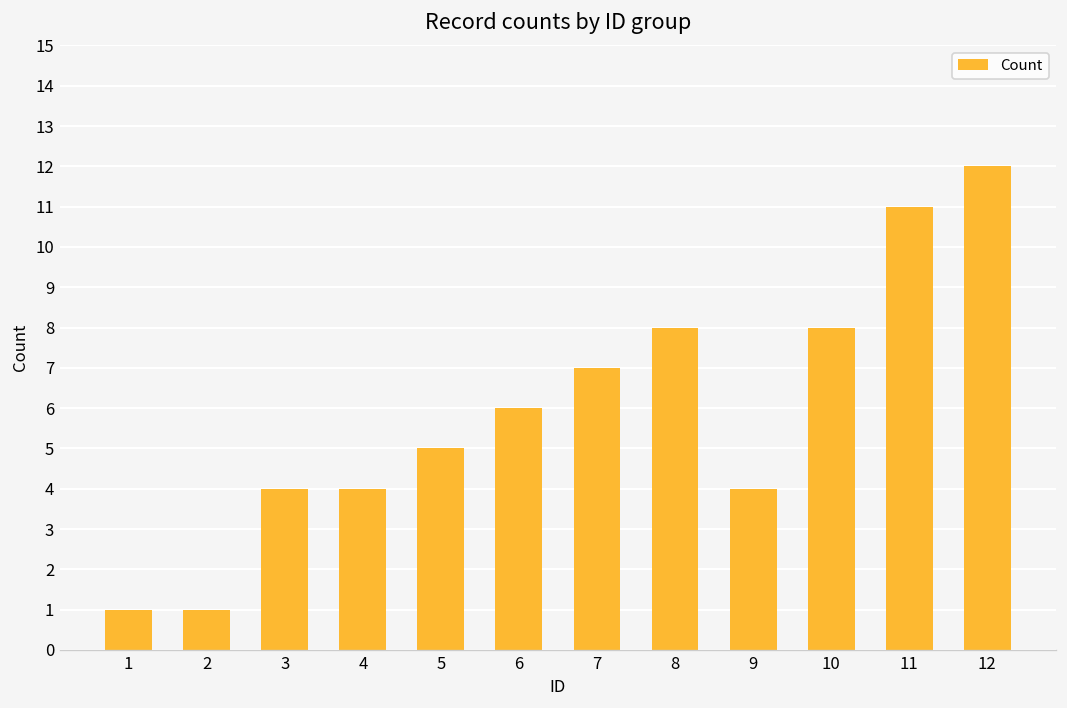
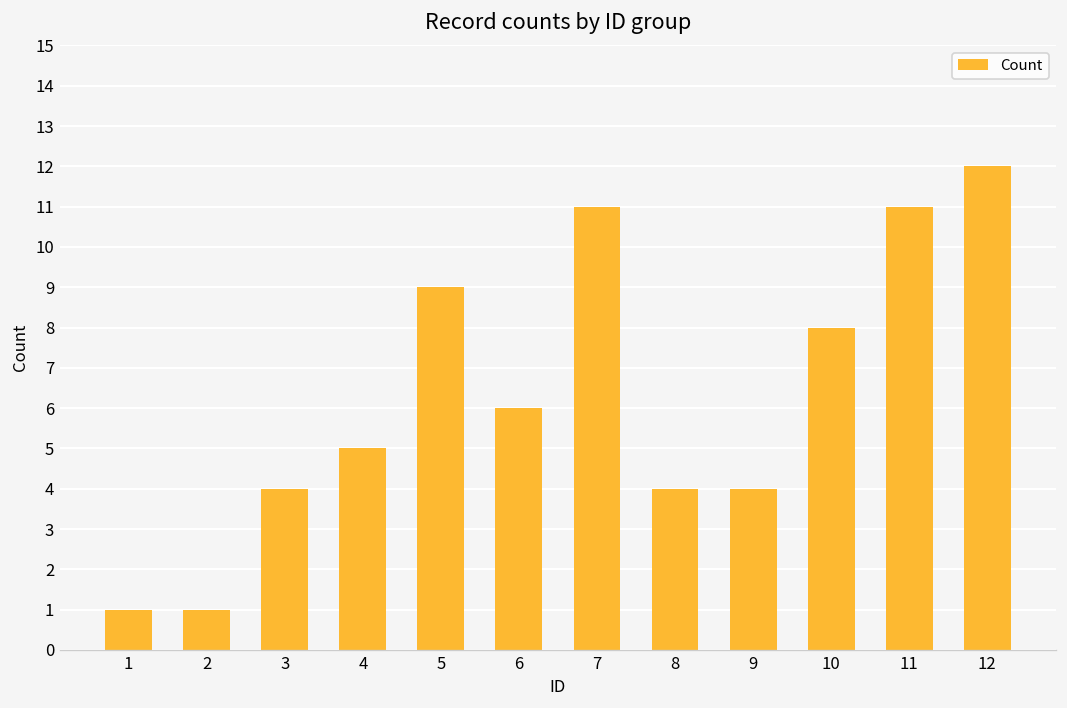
4: 4 -> 5
5: 5 -> 9
7: 7 -> 11
8: 8 -> 4
